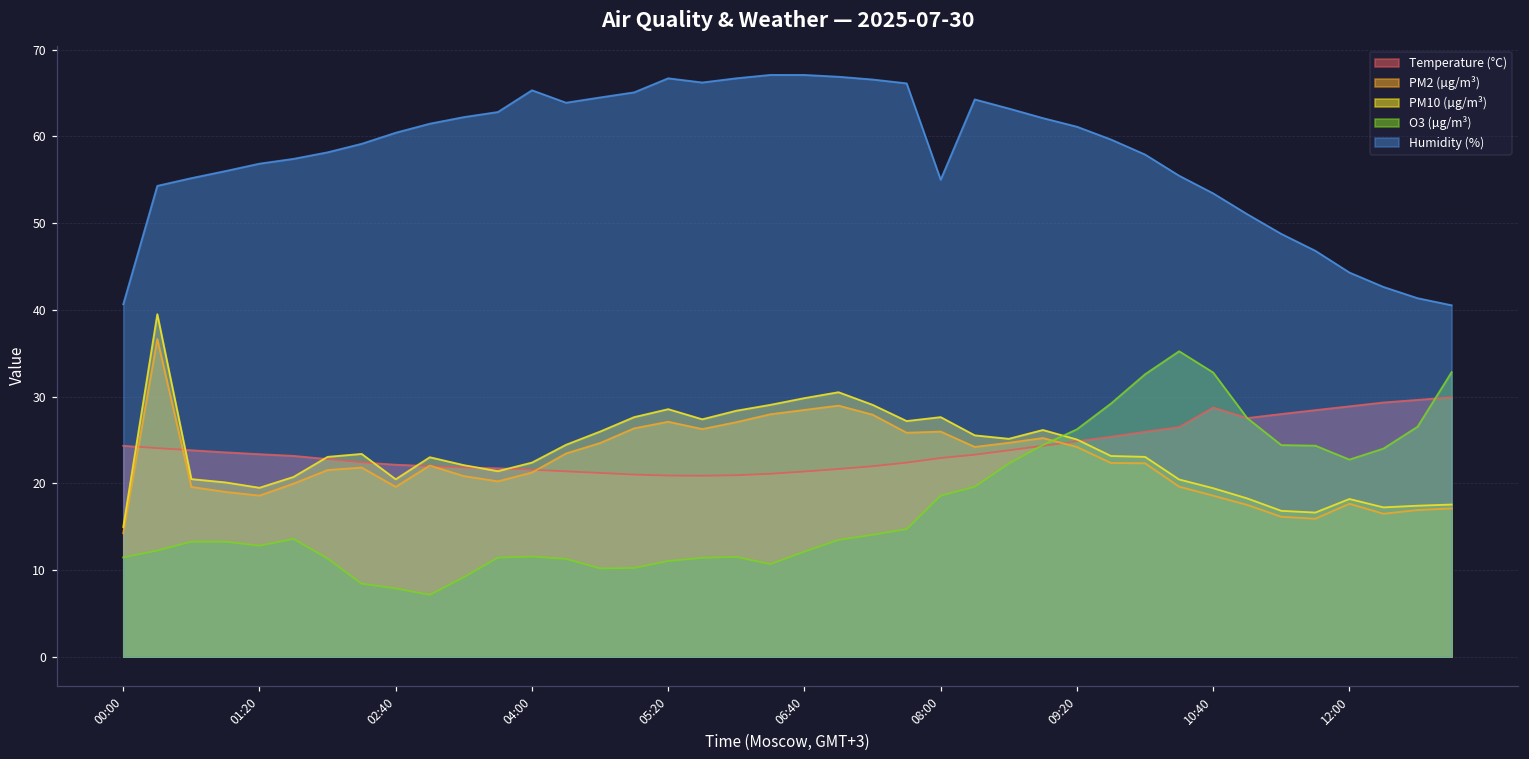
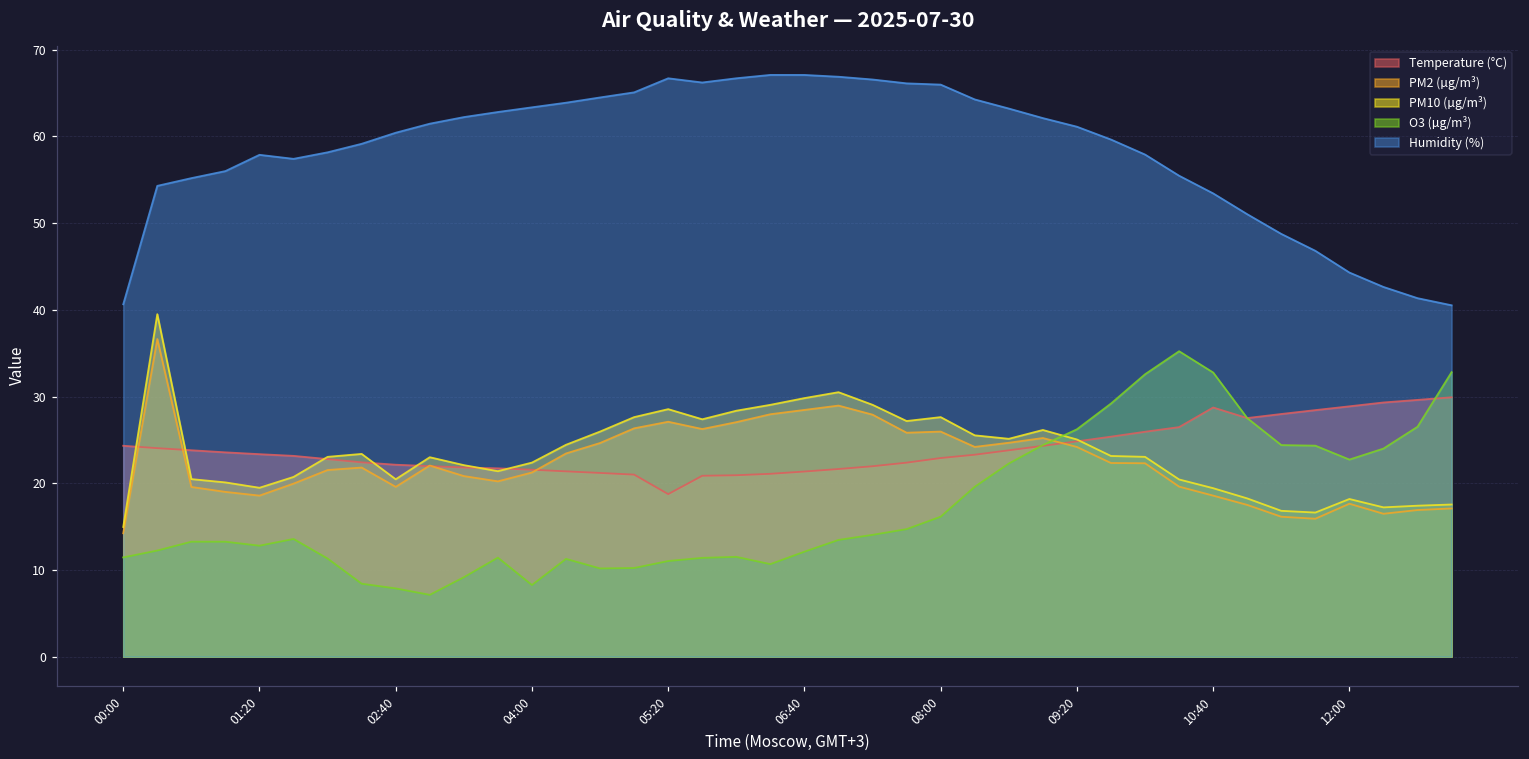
Humidity (%), 01:20: 57 -> 58
O3 (µg/m³), 04:00: 12 -> 8
Humidity (%), 04:00: 65 -> 63
Temperature (°C), 05:20: 21 -> 19
O3 (µg/m³), 08:00: 19 -> 16
Humidity (%), 08:00: 55 -> 66
